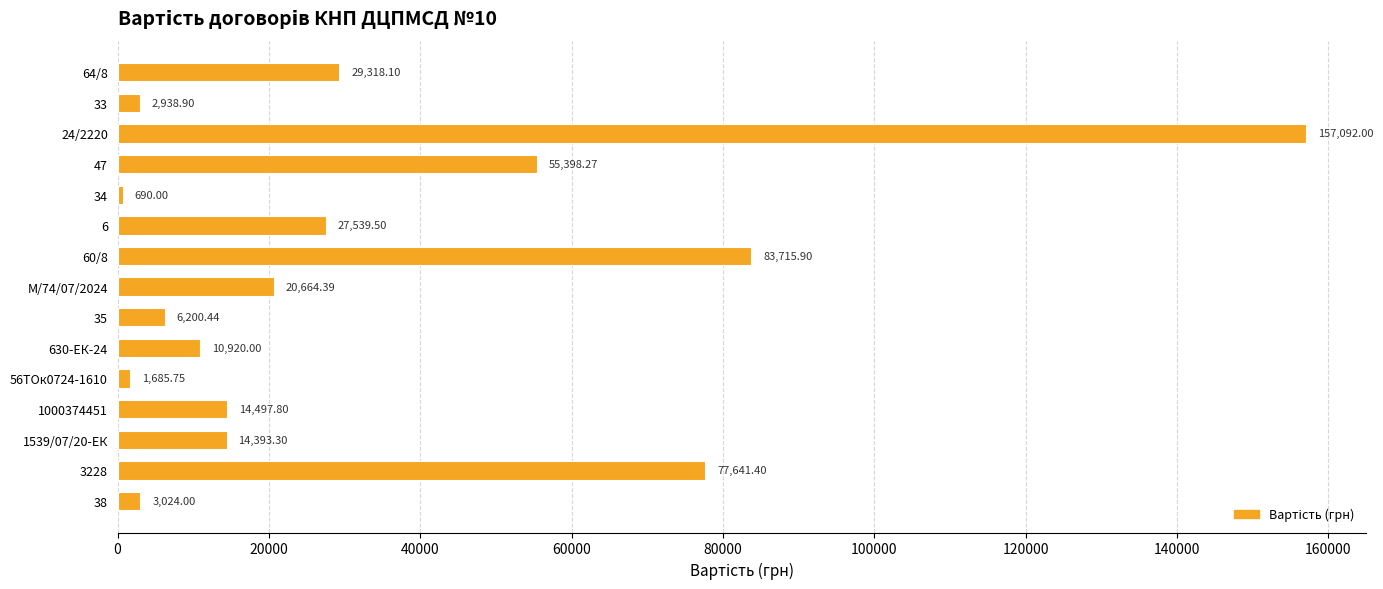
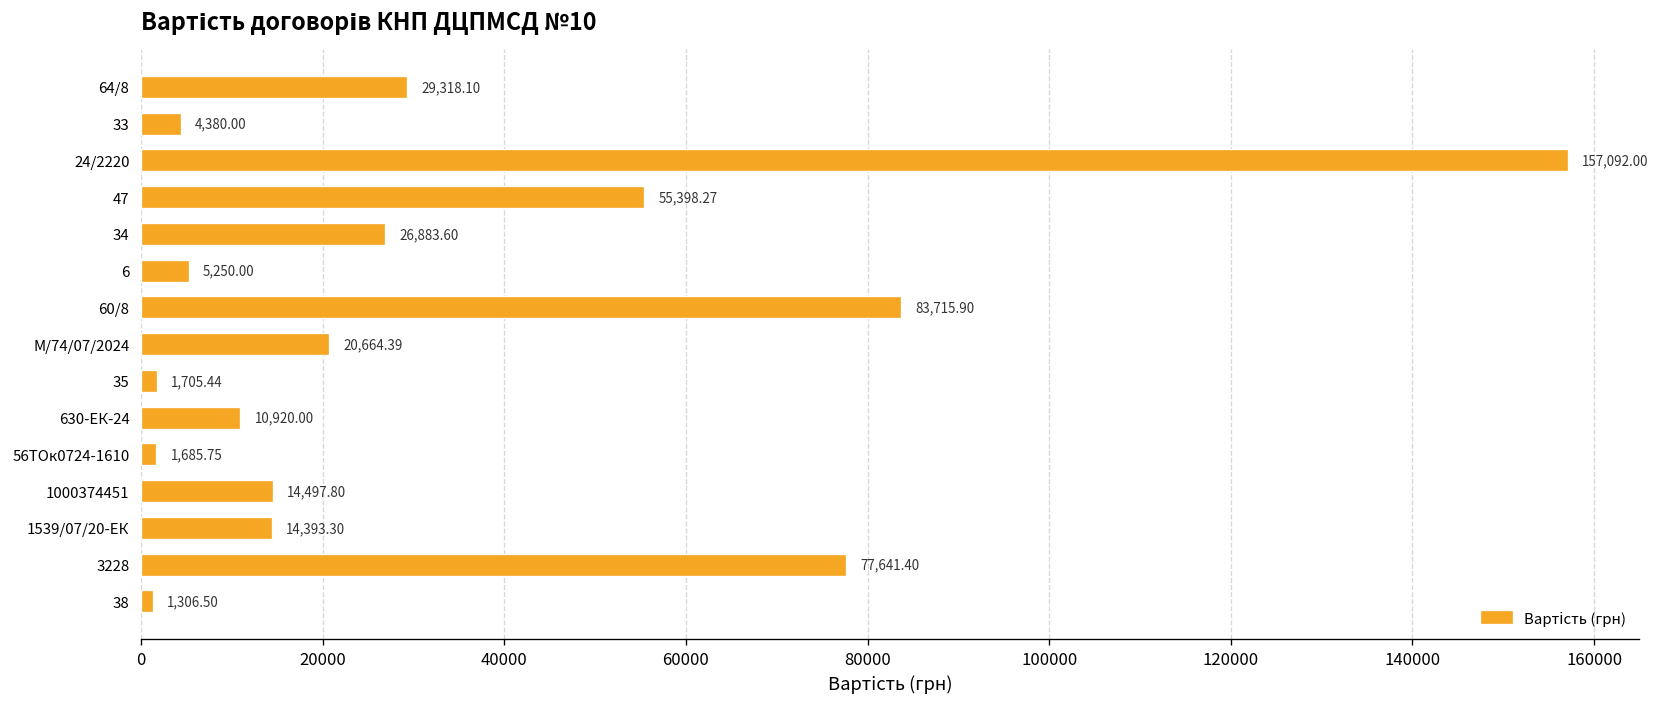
33: 2,938.90 -> 4,380.00
34: 690.00 -> 26,883.60
6: 27,539.50 -> 5,250.00
35: 6,200.44 -> 1,705.44
38: 3,024.00 -> 1,306.50
